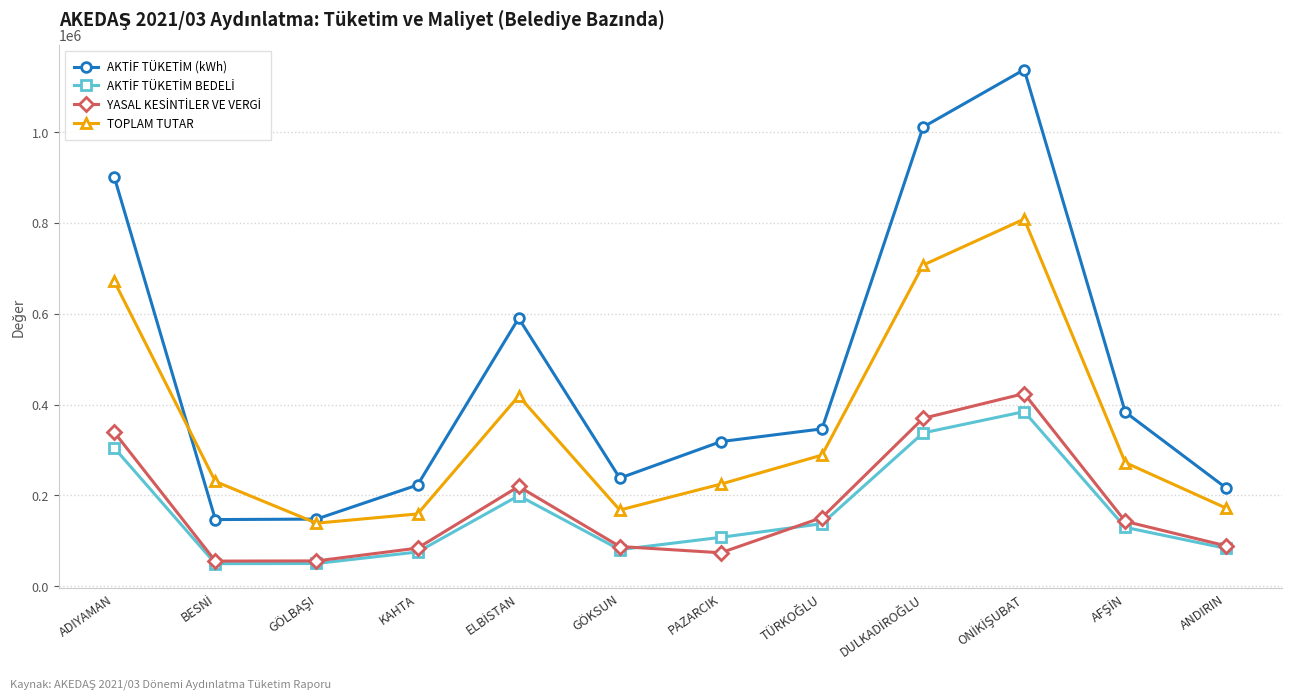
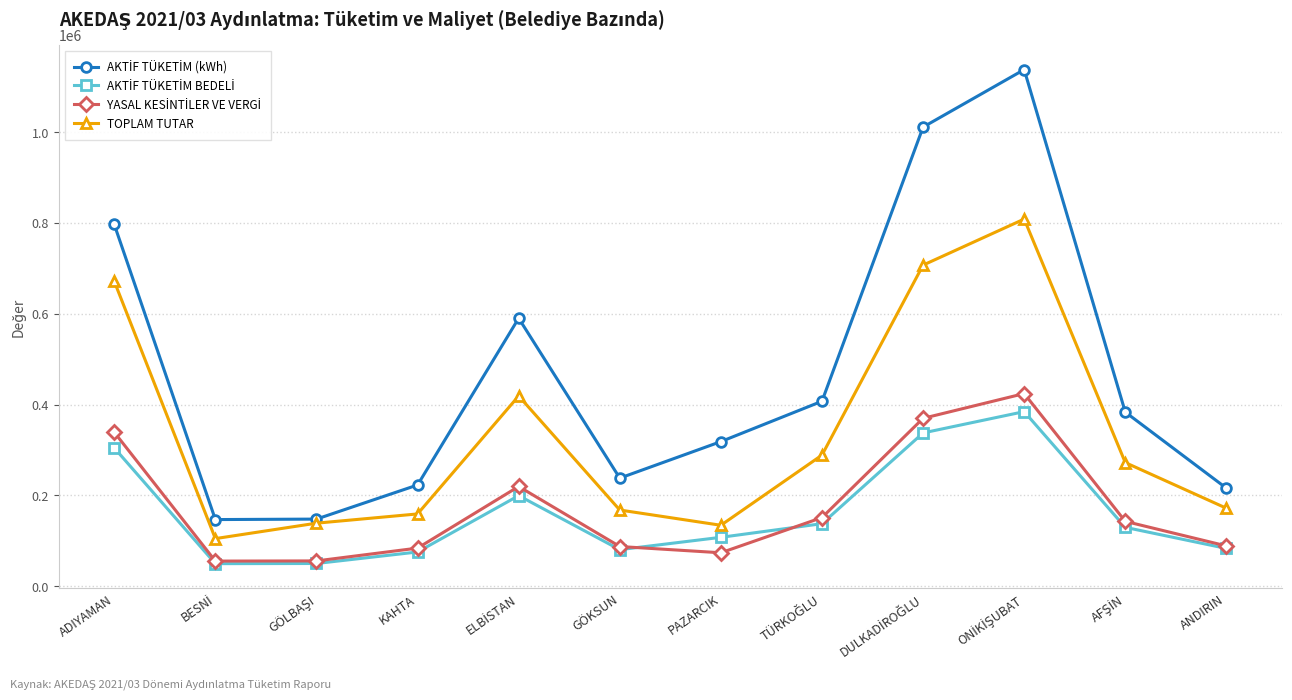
AKTİF TÜKETİM (kWh), ADIYAMAN: 900000 -> 800000
TOPLAM TUTAR, BESNİ: 230000 -> 100000
TOPLAM TUTAR, PAZARCIK: 220000 -> 130000
AKTİF TÜKETİM (kWh), TÜRKOĞLU: 350000 -> 410000
